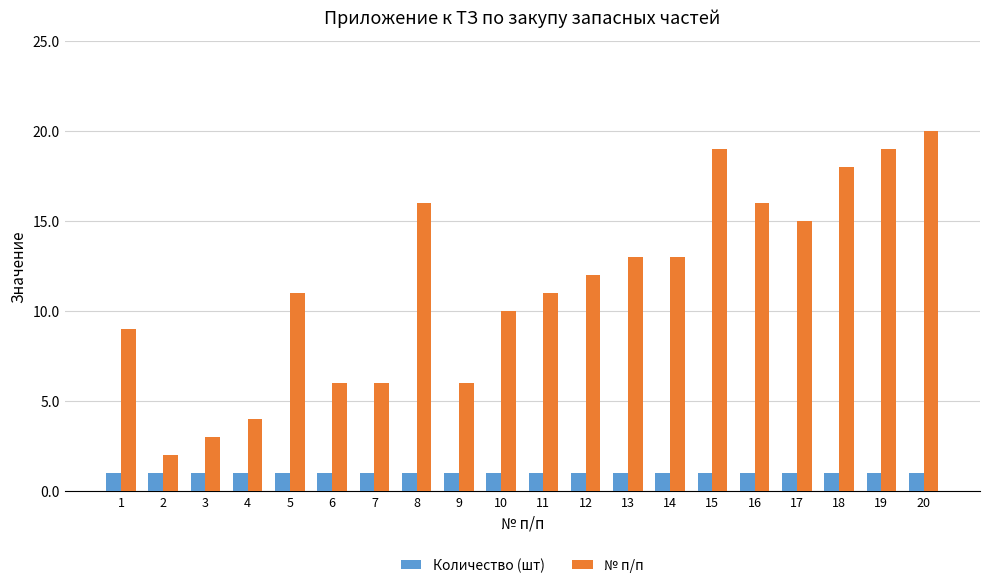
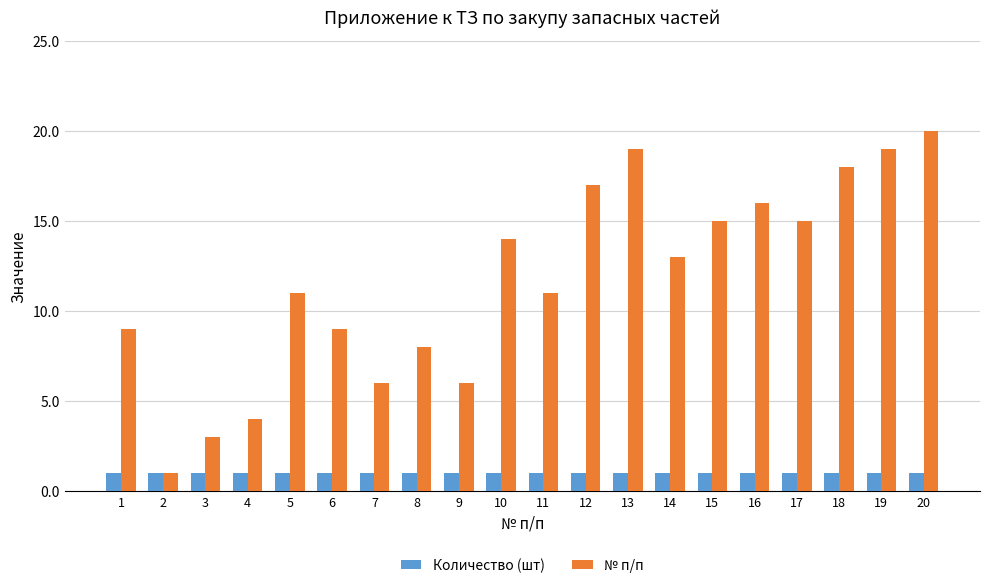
№ п/п, 2: 2 -> 1
№ п/п, 6: 6 -> 9
№ п/п, 8: 16 -> 8
№ п/п, 10: 10 -> 14
№ п/п, 12: 12 -> 17
№ п/п, 13: 13 -> 19
№ п/п, 15: 19 -> 15
